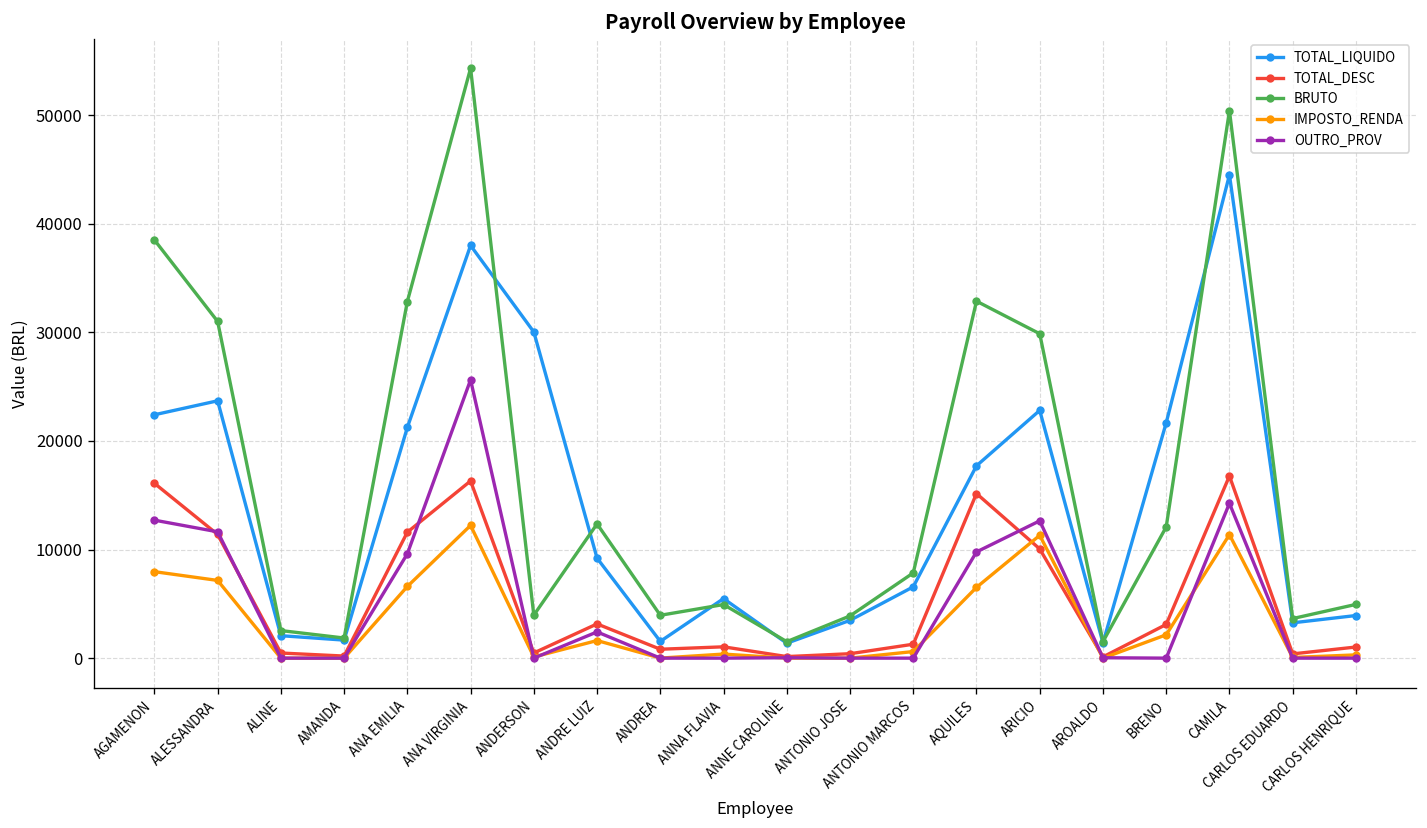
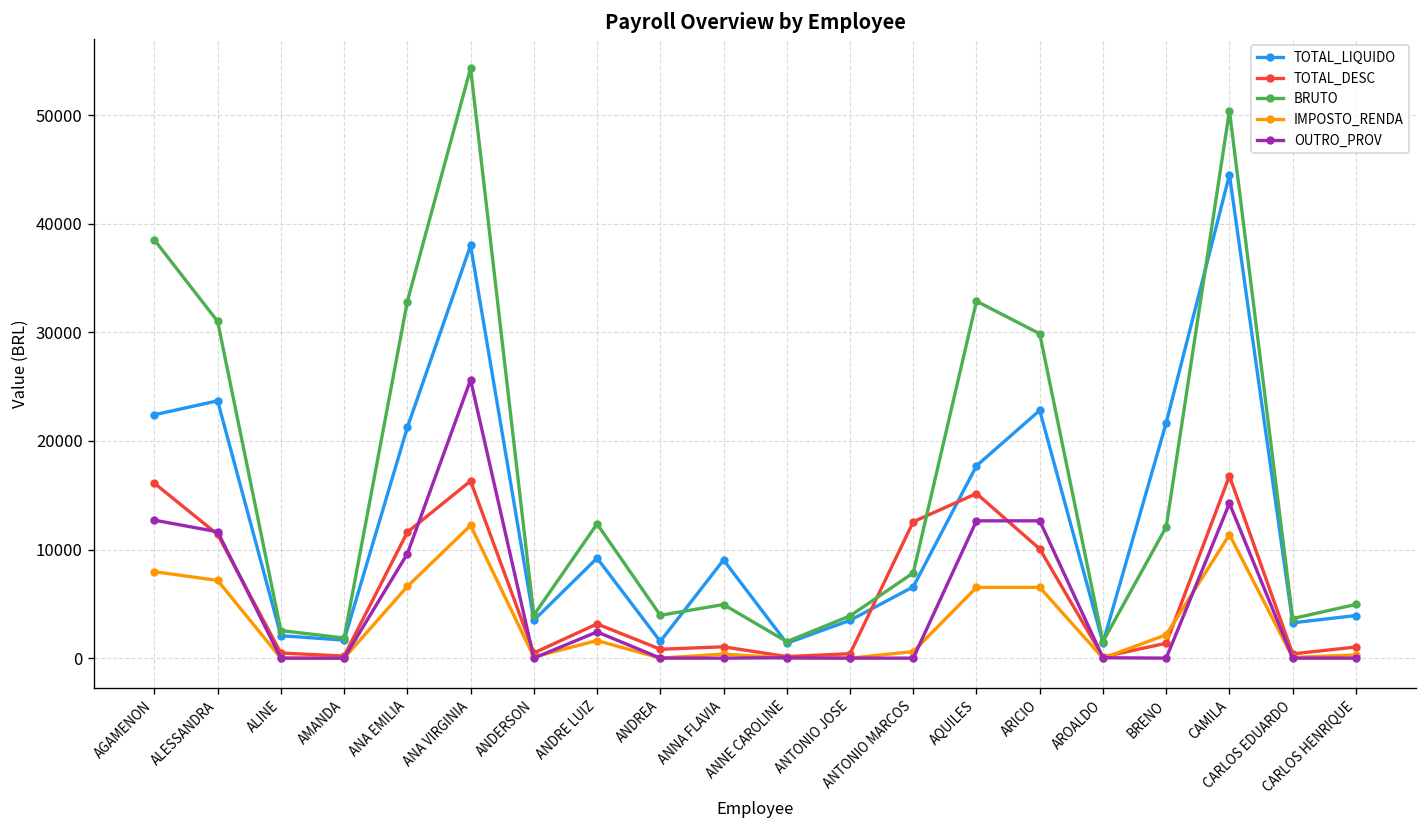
TOTAL_LIQUIDO, ANDERSON: 30000 -> 3000
TOTAL_LIQUIDO, ANNA FLAVIA: 5000 -> 9000
TOTAL_DESC, ANTONIO MARCOS: 1000 -> 13000
OUTRO_PROV, AQUILES: 10000 -> 13000
IMPOSTO_RENDA, ARICIO: 11000 -> 7000
TOTAL_DESC, BRENO: 3000 -> 1000
